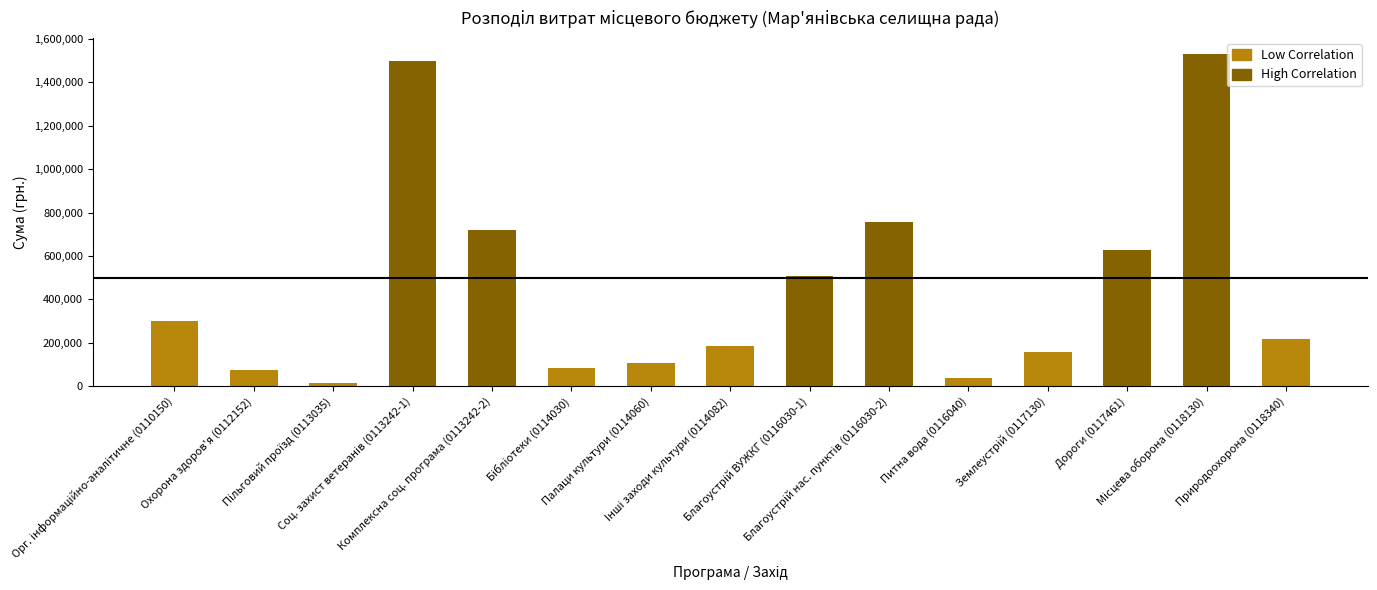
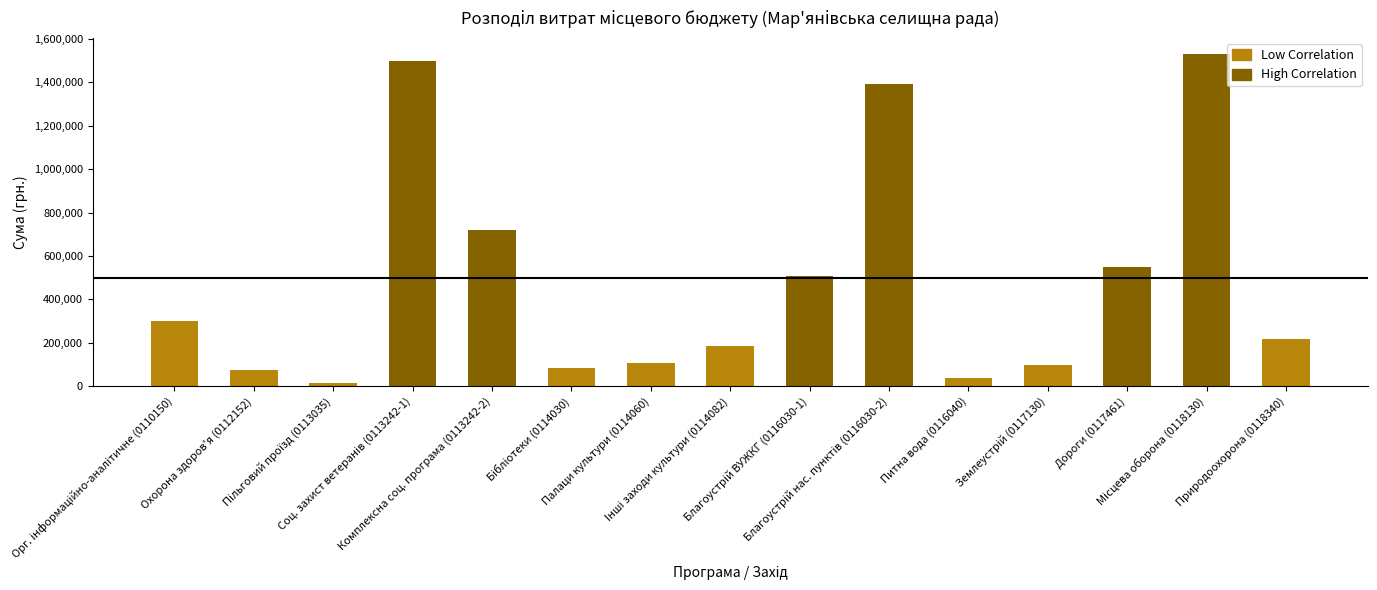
Благоустрій нас. пунктів (0116030-2): 760,000 -> 1,390,000
Землеустрій (0117130): 160,000 -> 100,000
Дороги (0117461): 630,000 -> 550,000
